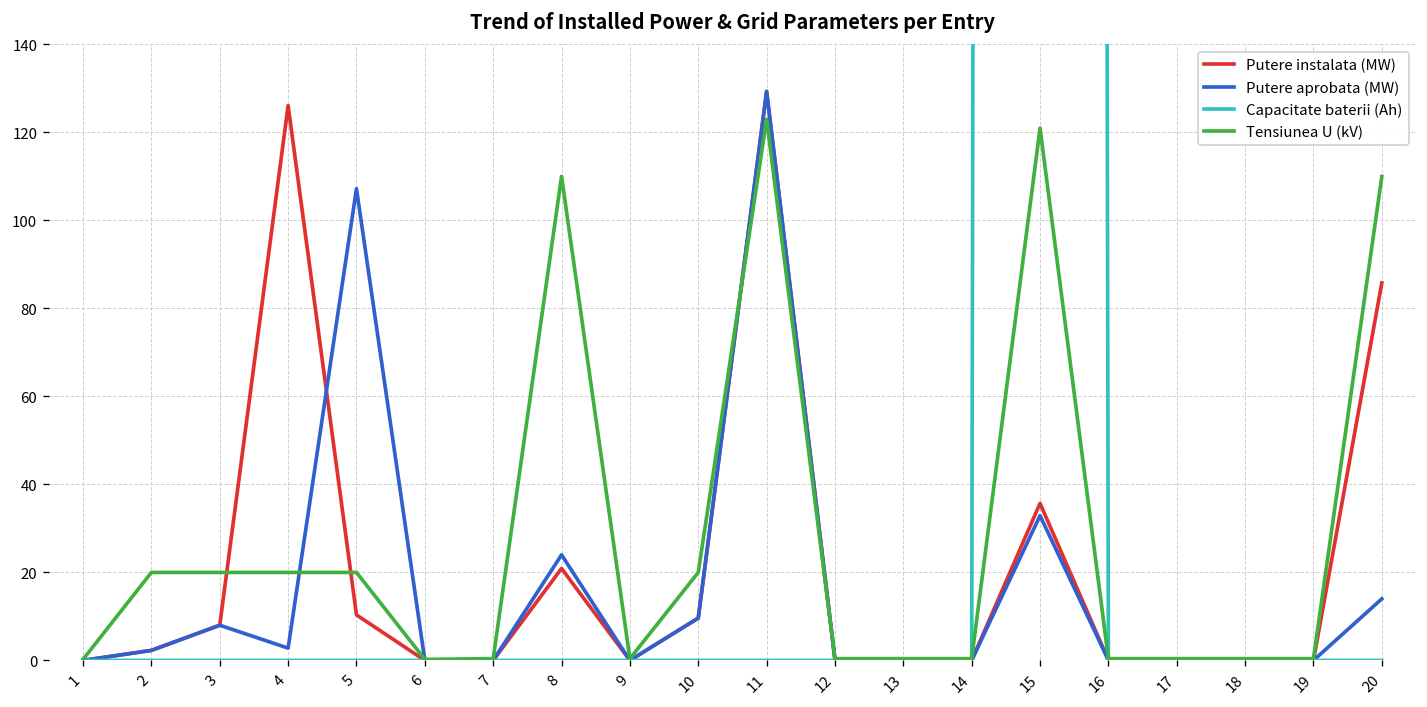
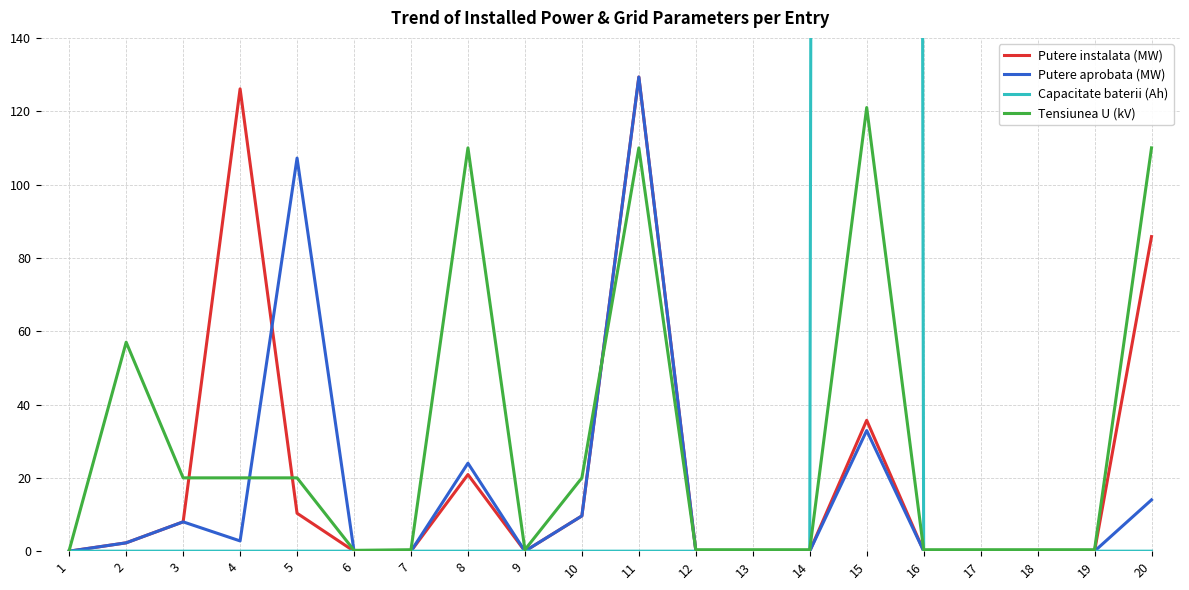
Tensiunea U (kV), 2: 20 -> 57
Tensiunea U (kV), 11: 123 -> 110
